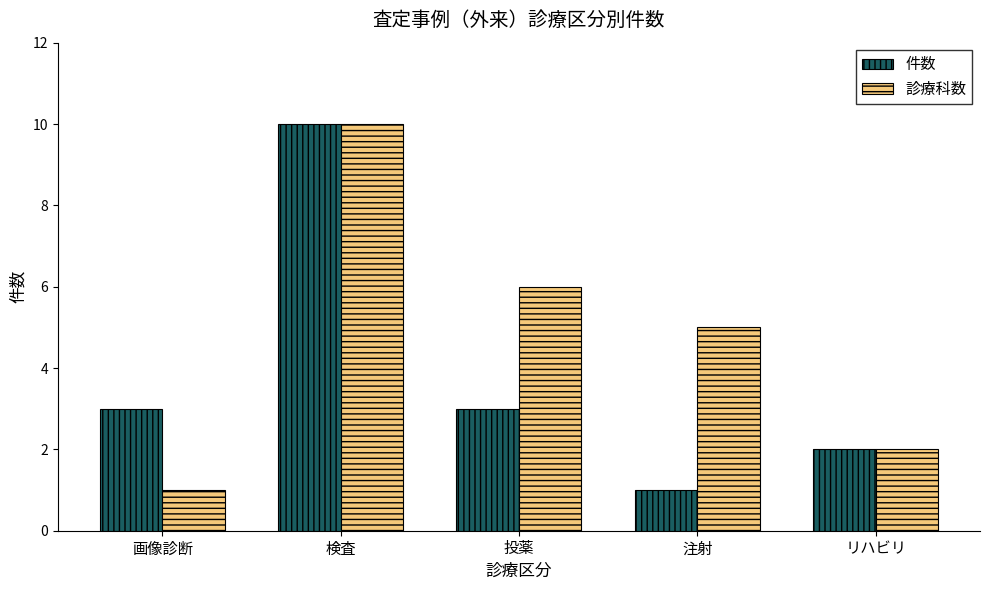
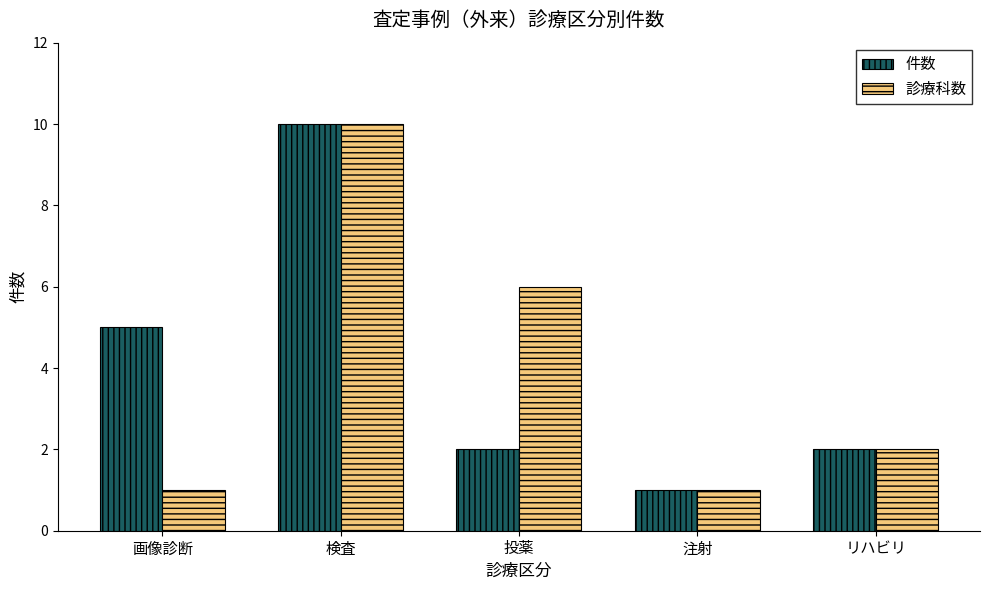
件数, 画像診断: 3 -> 5
件数, 投薬: 3 -> 2
診療科数, 注射: 5 -> 1
